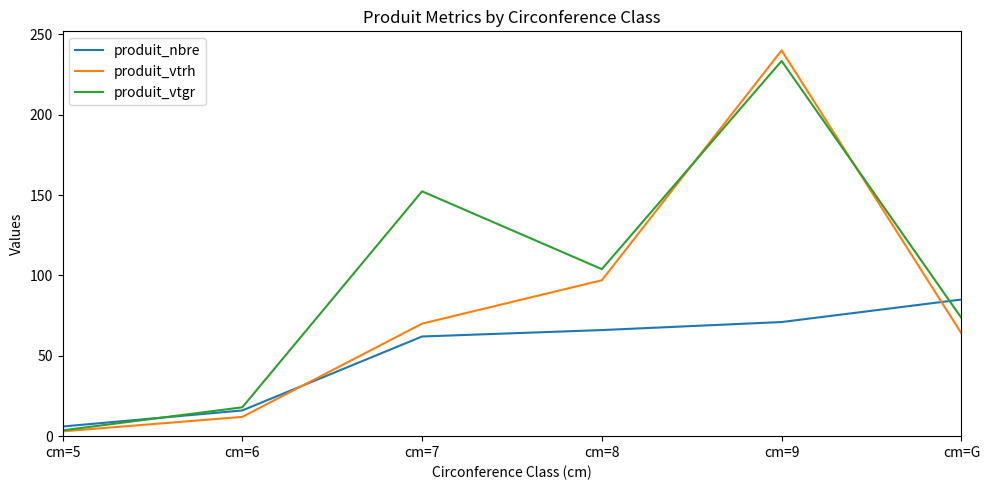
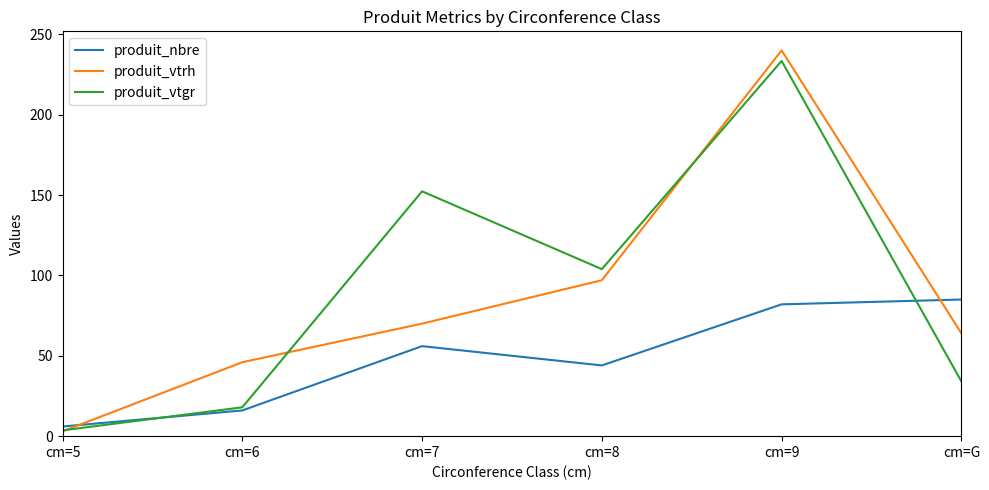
produit_vtrh, cm=6: 12 -> 46
produit_nbre, cm=7: 62 -> 56
produit_nbre, cm=8: 66 -> 44
produit_nbre, cm=9: 71 -> 82
produit_vtgr, cm=G: 74 -> 34
